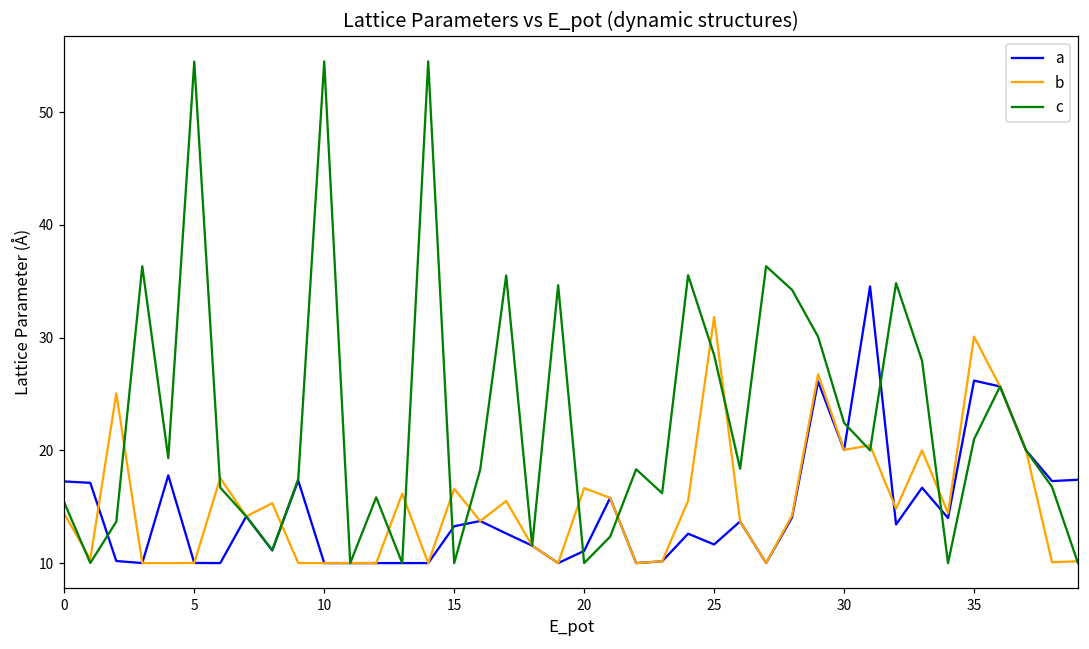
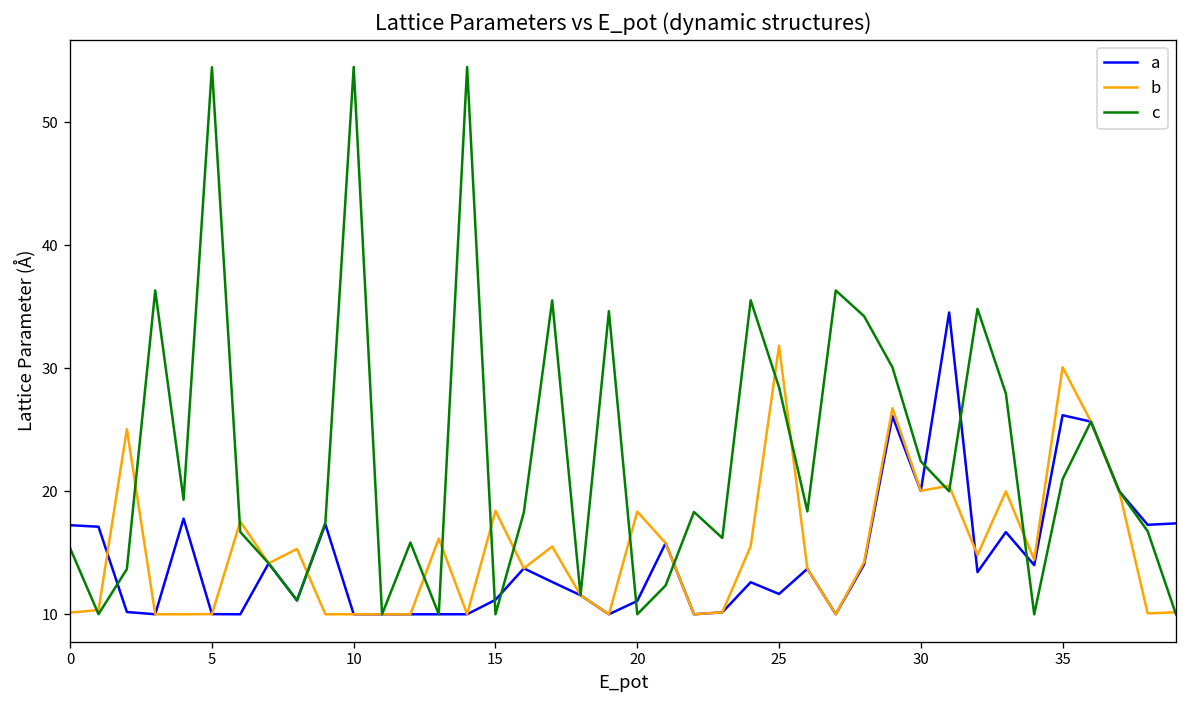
b, 0: 14.4 -> 10.1
a, 15: 13.3 -> 11.2
b, 15: 16.6 -> 18.4
b, 20: 16.7 -> 18.3
